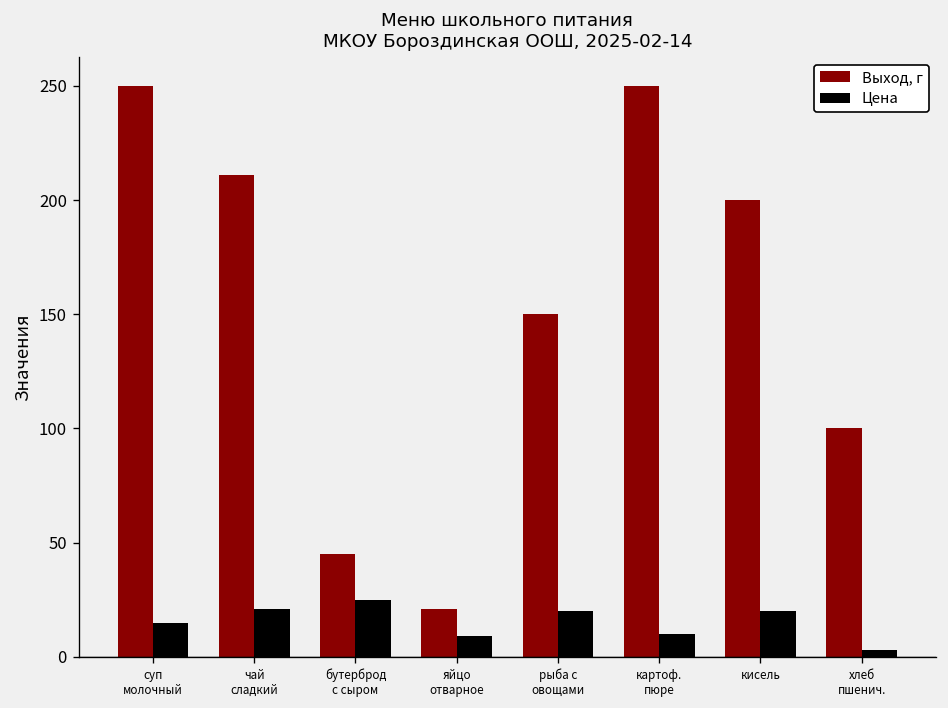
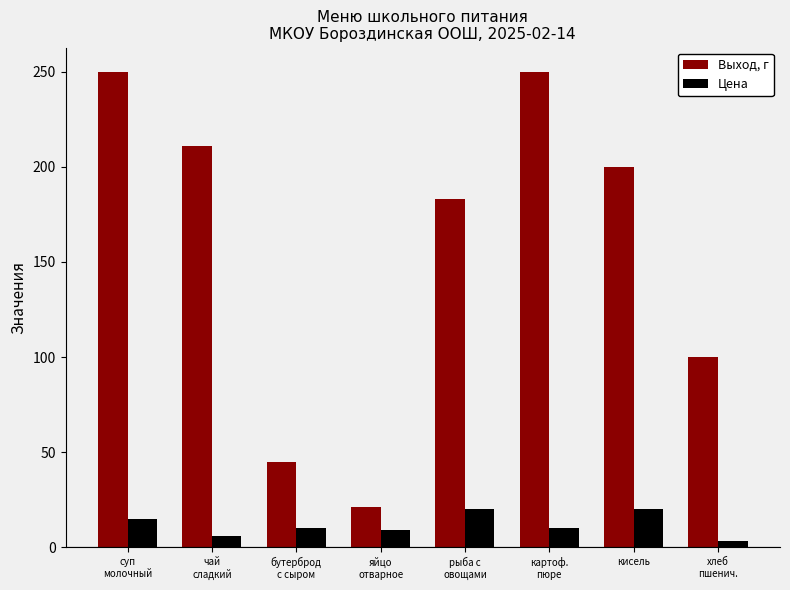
Цена, чай сладкий: 21 -> 6
Цена, бутерброд с сыром: 25 -> 10
Выход, г, рыба с овощами: 150 -> 183
